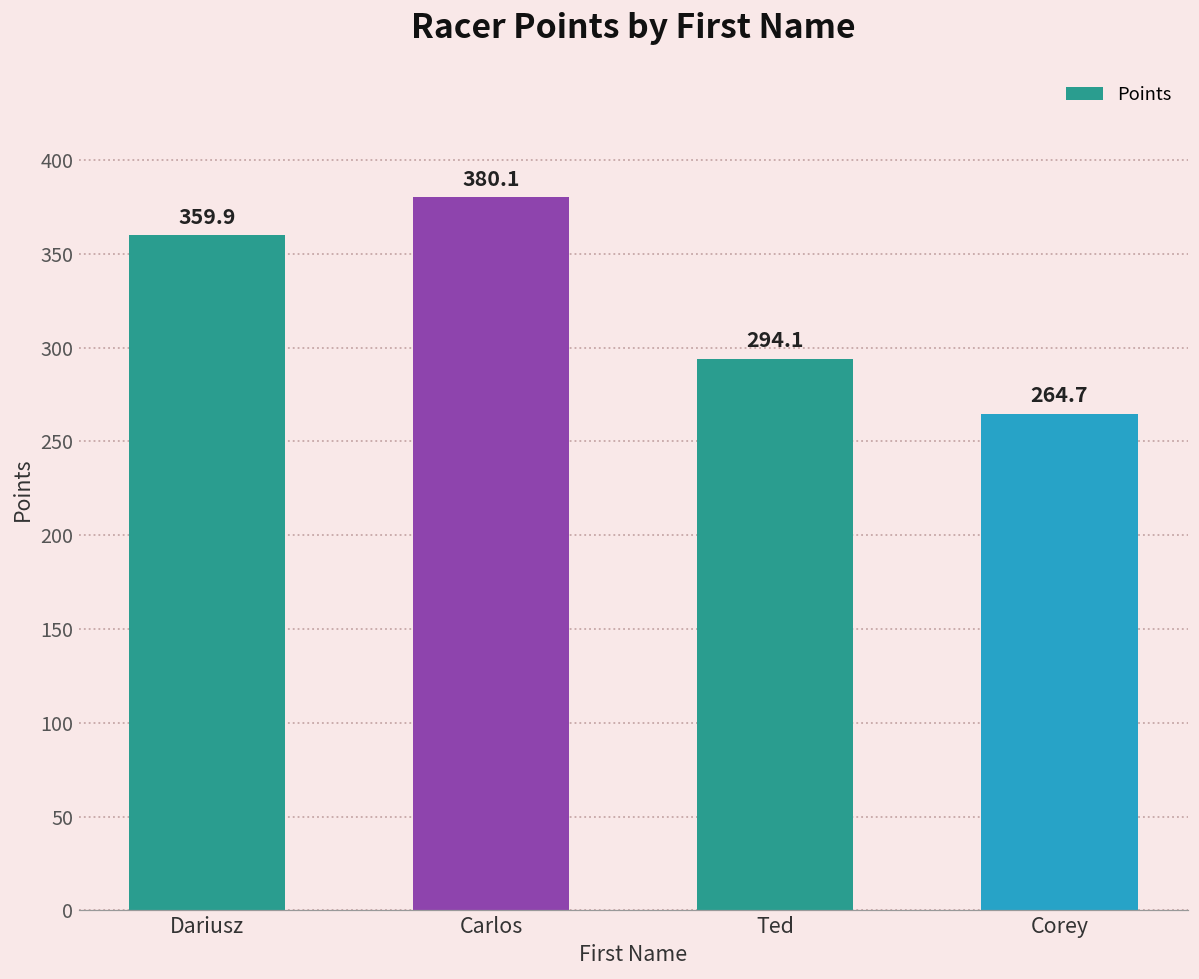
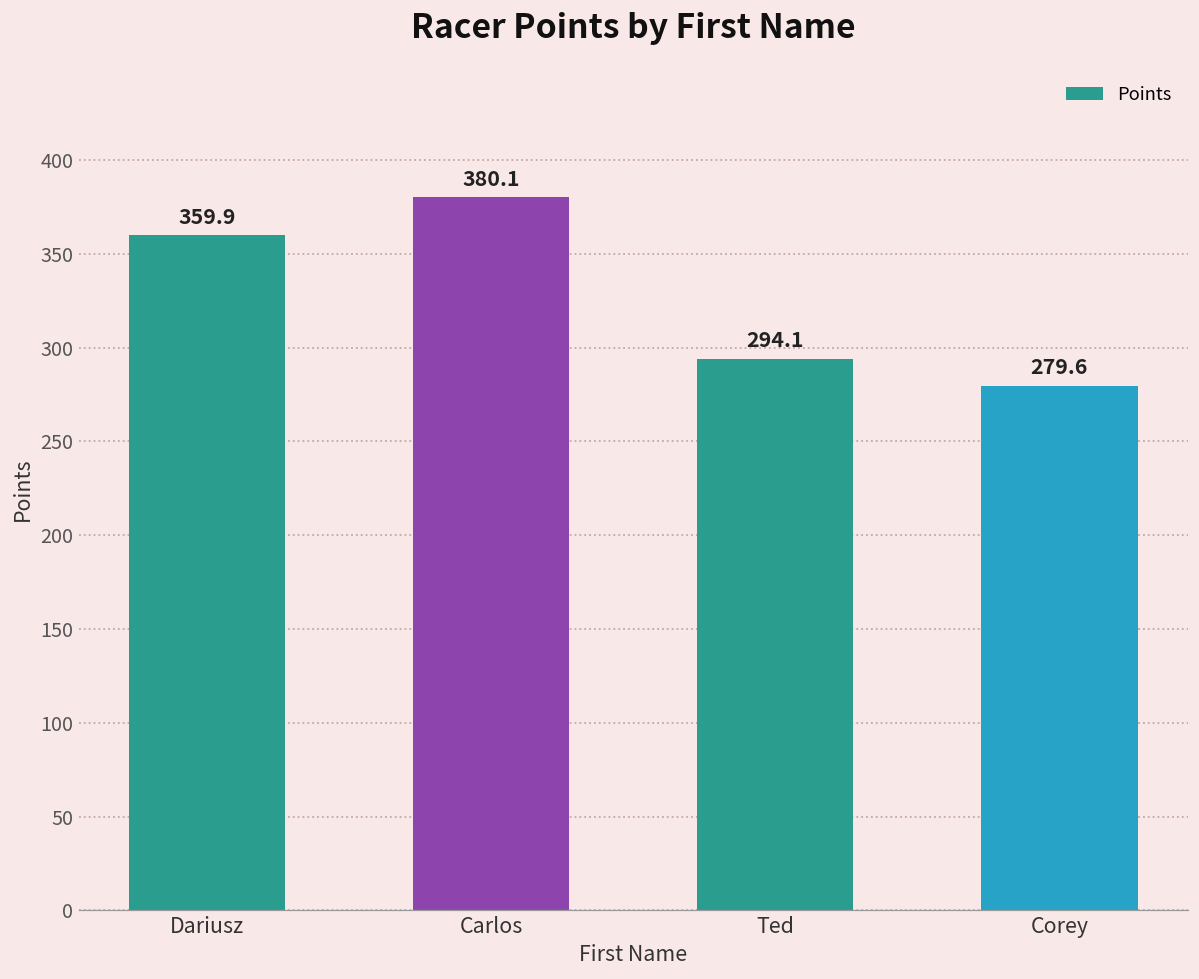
Corey: 264.7 -> 279.6
